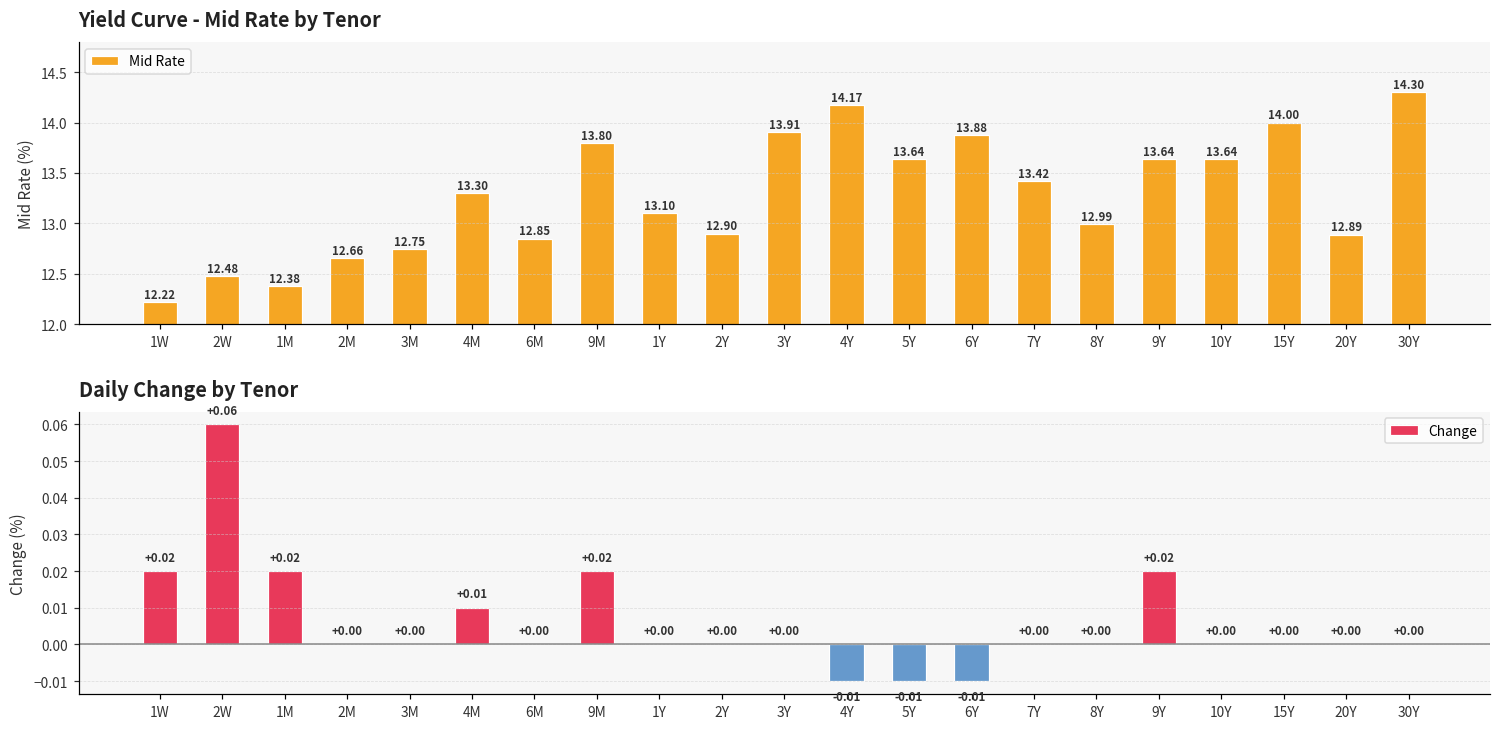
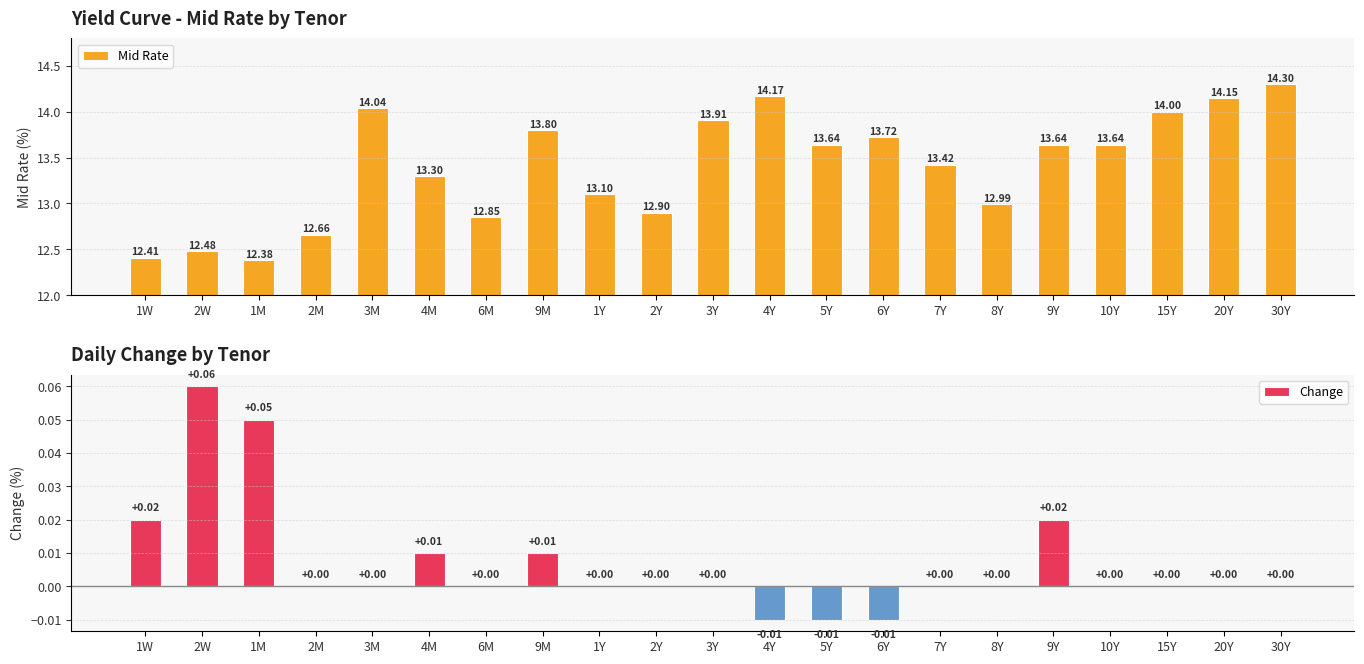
Yield Curve - Mid Rate by Tenor, 1W: 12.22 -> 12.41
Yield Curve - Mid Rate by Tenor, 3M: 12.75 -> 14.04
Yield Curve - Mid Rate by Tenor, 6Y: 13.88 -> 13.72
Yield Curve - Mid Rate by Tenor, 20Y: 12.89 -> 14.15
Daily Change by Tenor, 1M: +0.02 -> +0.05
Daily Change by Tenor, 9M: +0.02 -> +0.01
